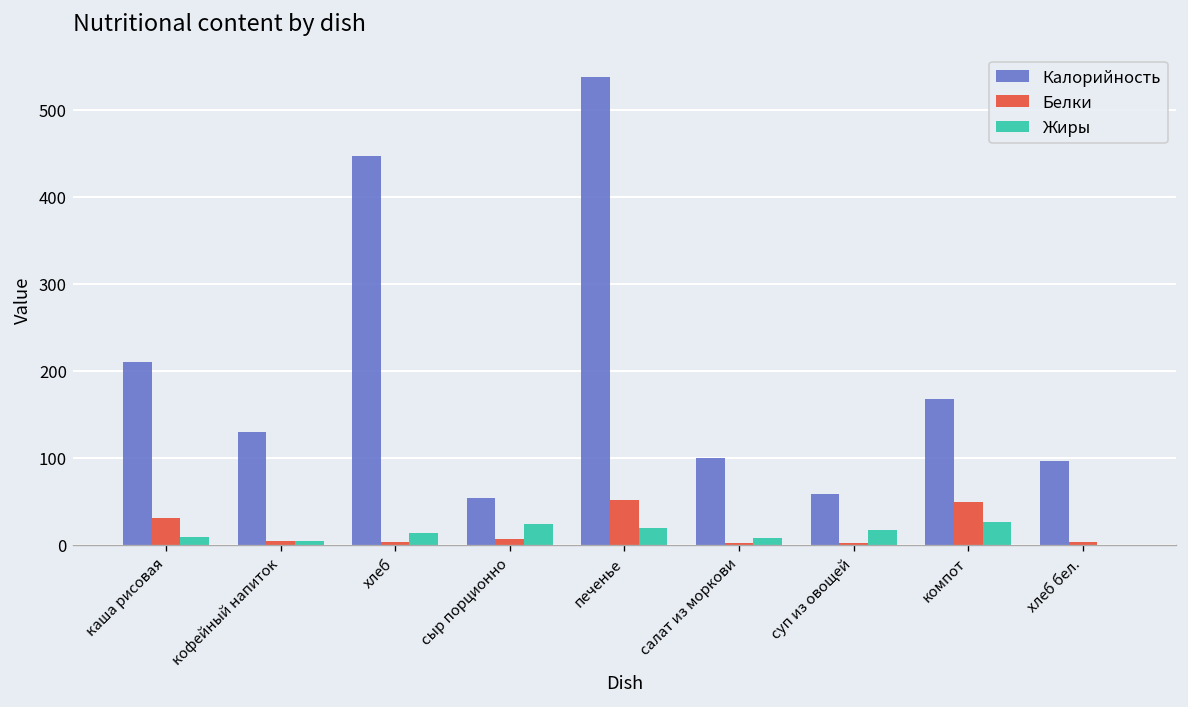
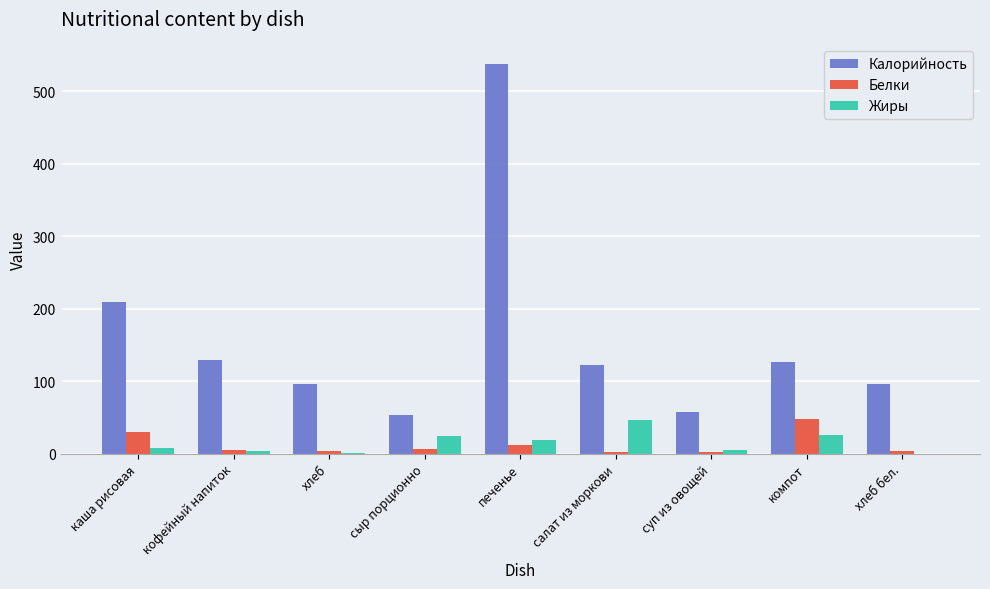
Калорийность, хлеб: 450 -> 100
Жиры, хлеб: 10 -> 0
Белки, печенье: 50 -> 10
Калорийность, салат из моркови: 100 -> 120
Жиры, салат из моркови: 10 -> 50
Жиры, суп из овощей: 20 -> 0
Калорийность, компот: 170 -> 130
